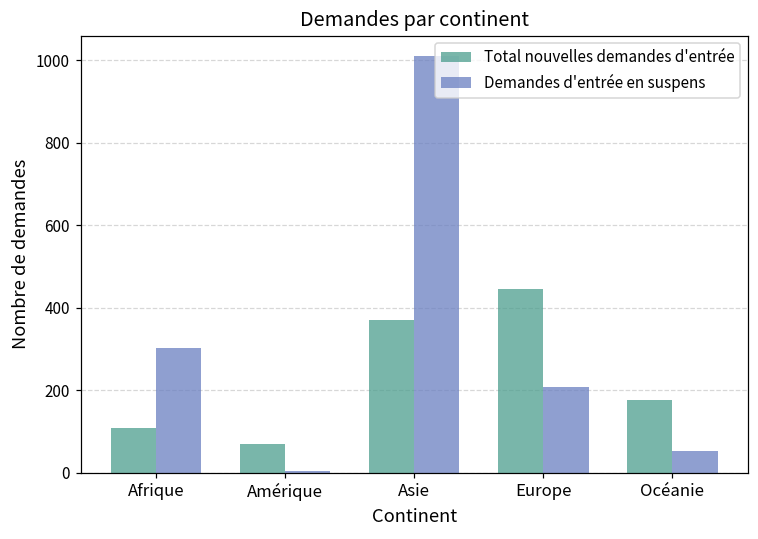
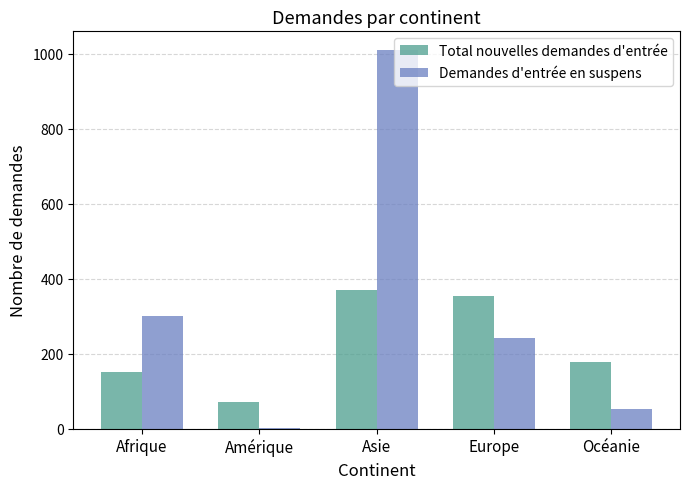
Total nouvelles demandes d'entrée, Afrique: 110 -> 150
Total nouvelles demandes d'entrée, Europe: 450 -> 350
Demandes d'entrée en suspens, Europe: 210 -> 240
